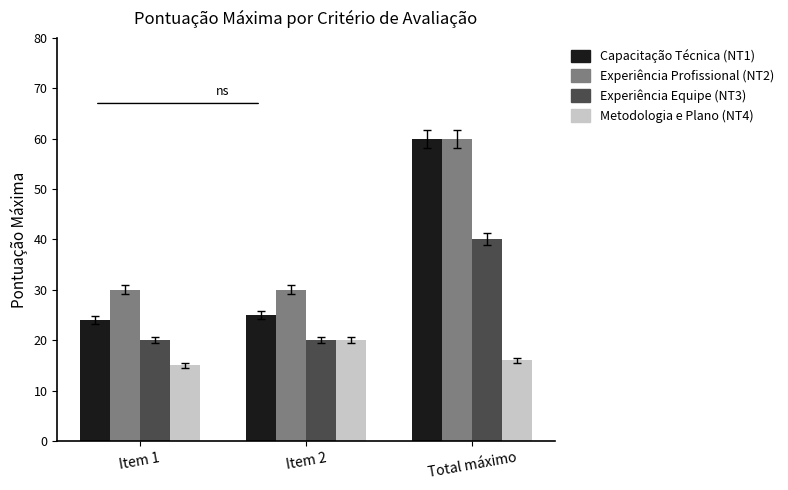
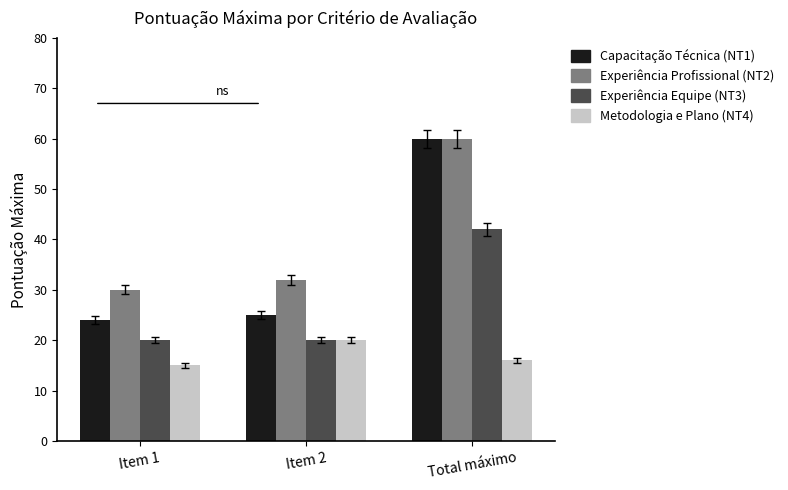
Experiência Profissional (NT2), Item 2: 30 -> 32
Experiência Equipe (NT3), Total máximo: 40 -> 42
